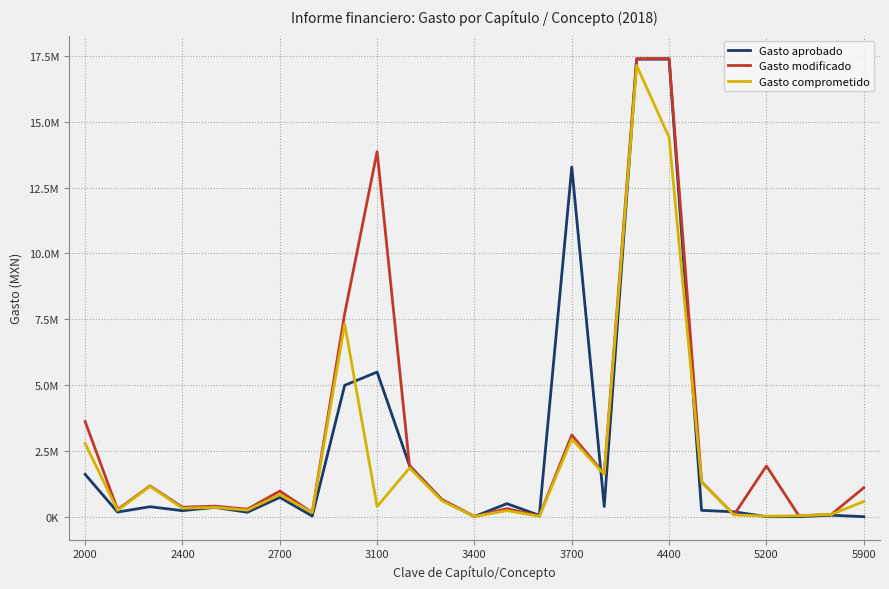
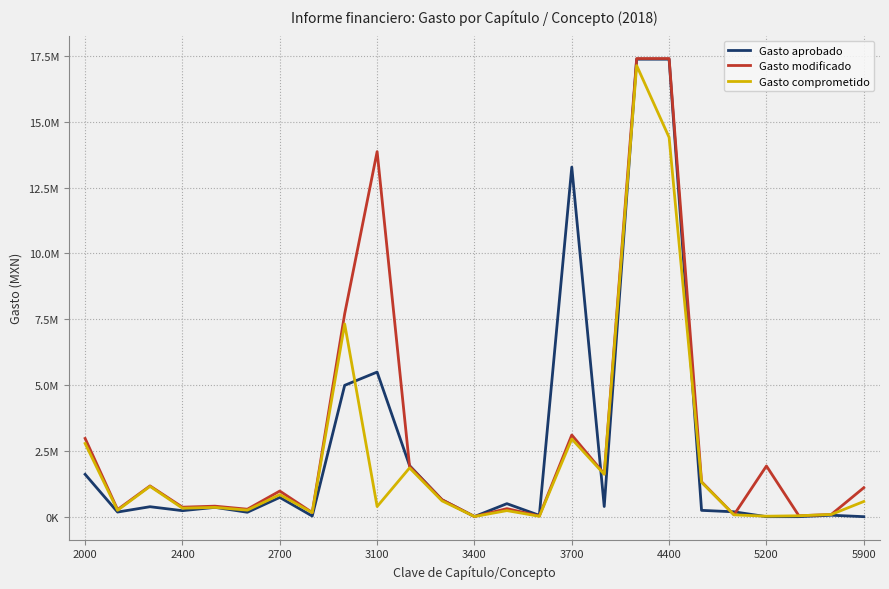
Gasto modificado, 2000: 3600000 -> 3000000
